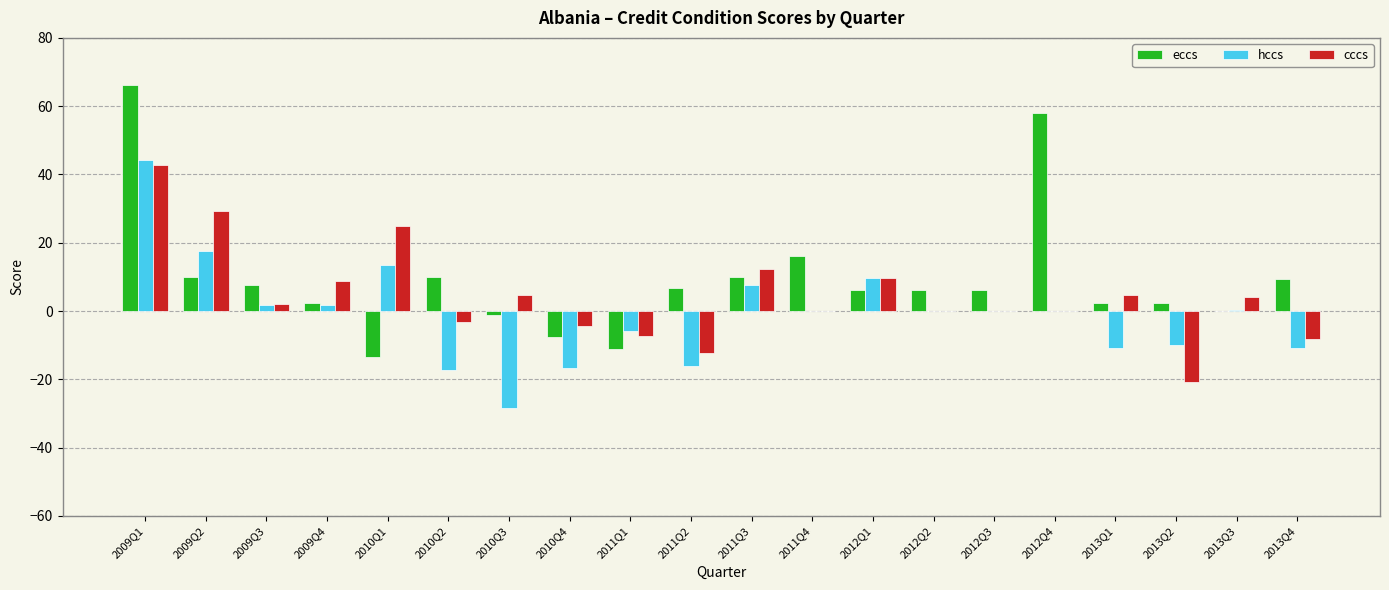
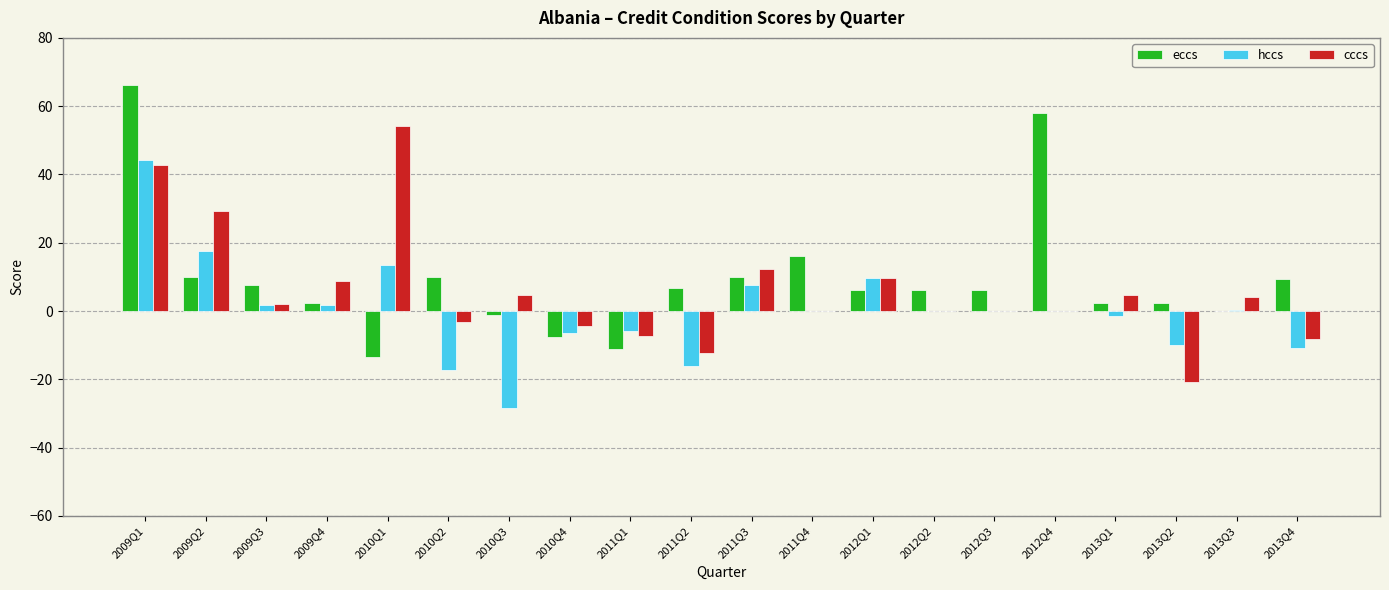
cccs, 2010Q1: 25 -> 54
hccs, 2010Q4: -17 -> -7
hccs, 2013Q1: -11 -> -1
